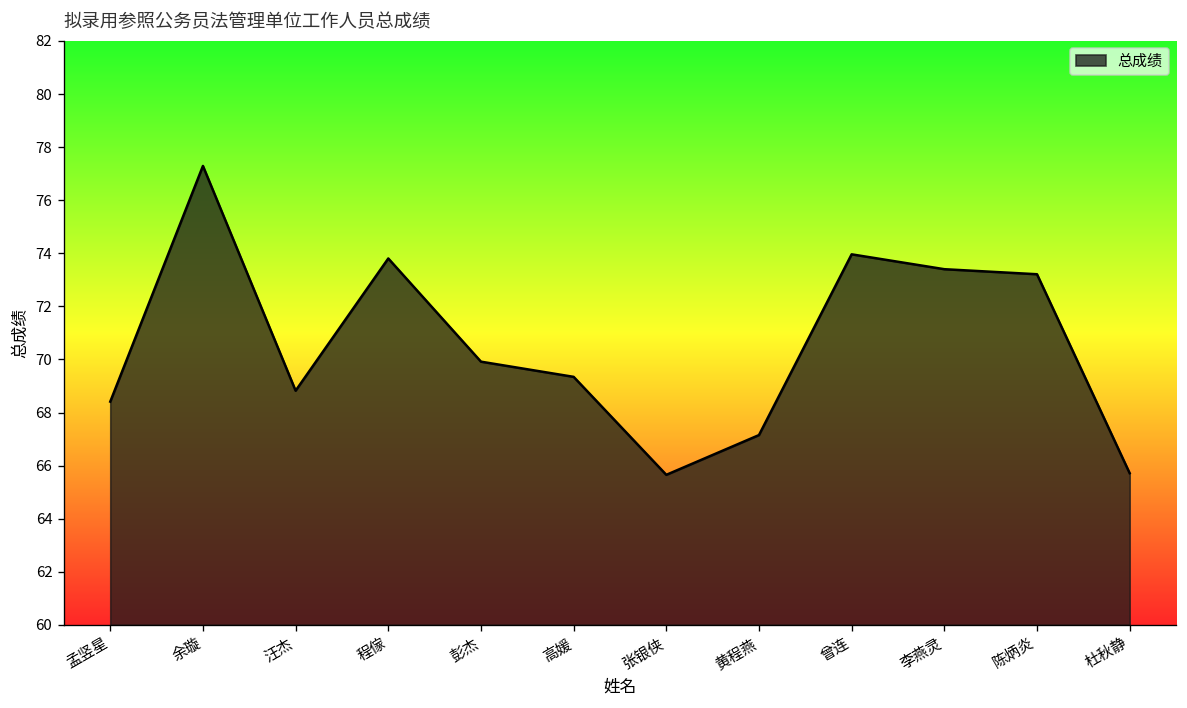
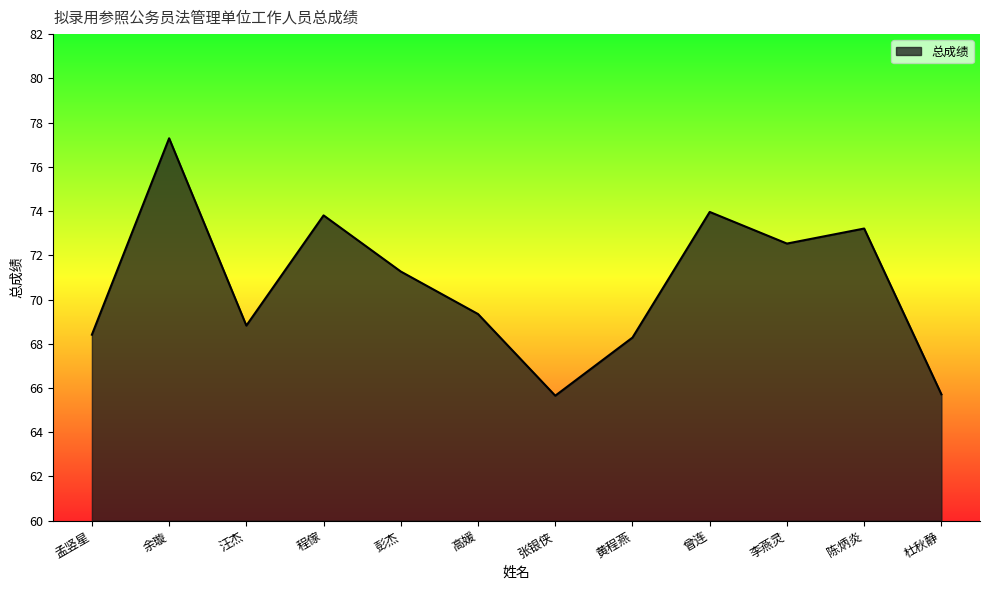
彭杰: 69.9 -> 71.3
黄程燕: 67.2 -> 68.3
李燕灵: 73.4 -> 72.5
